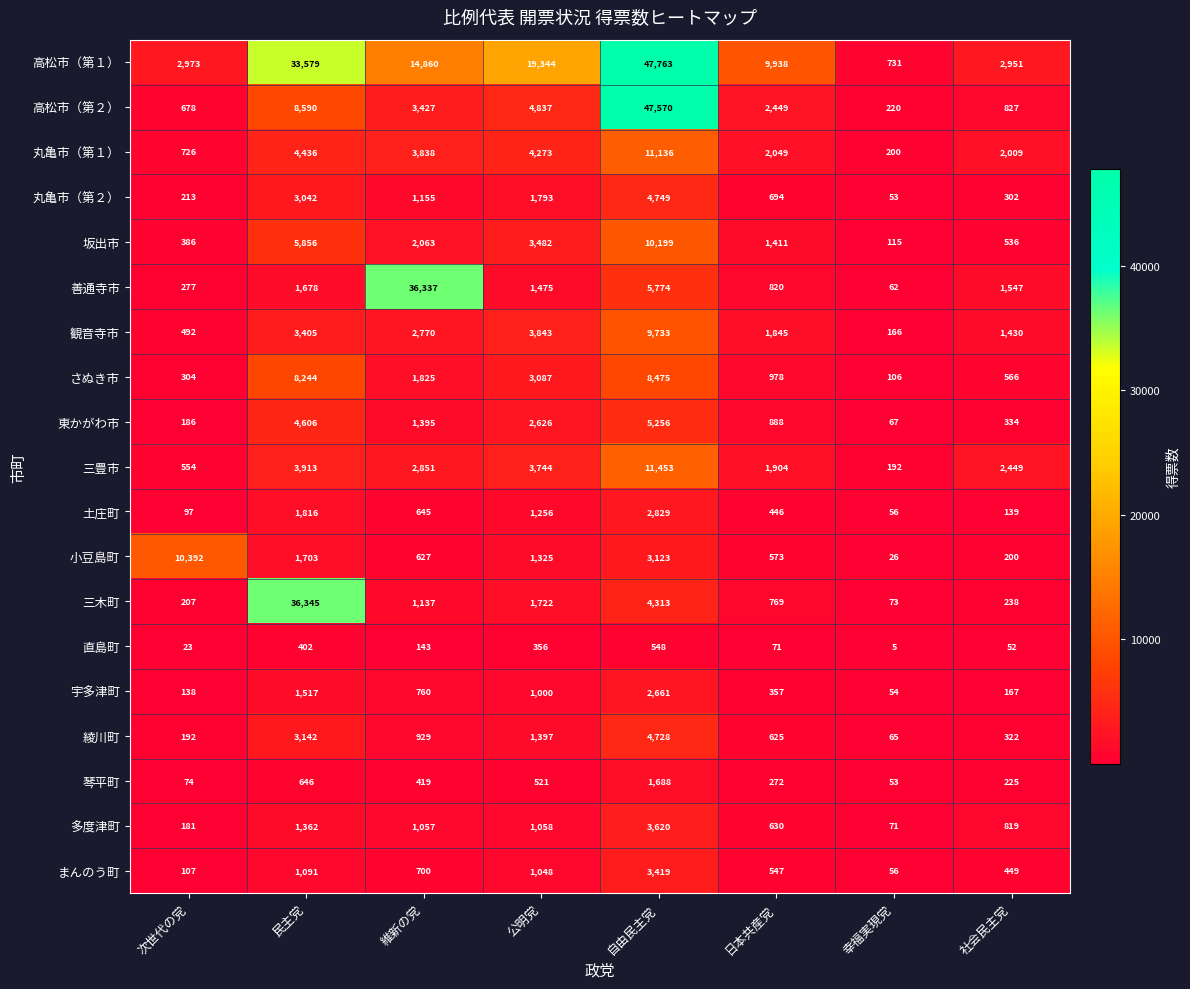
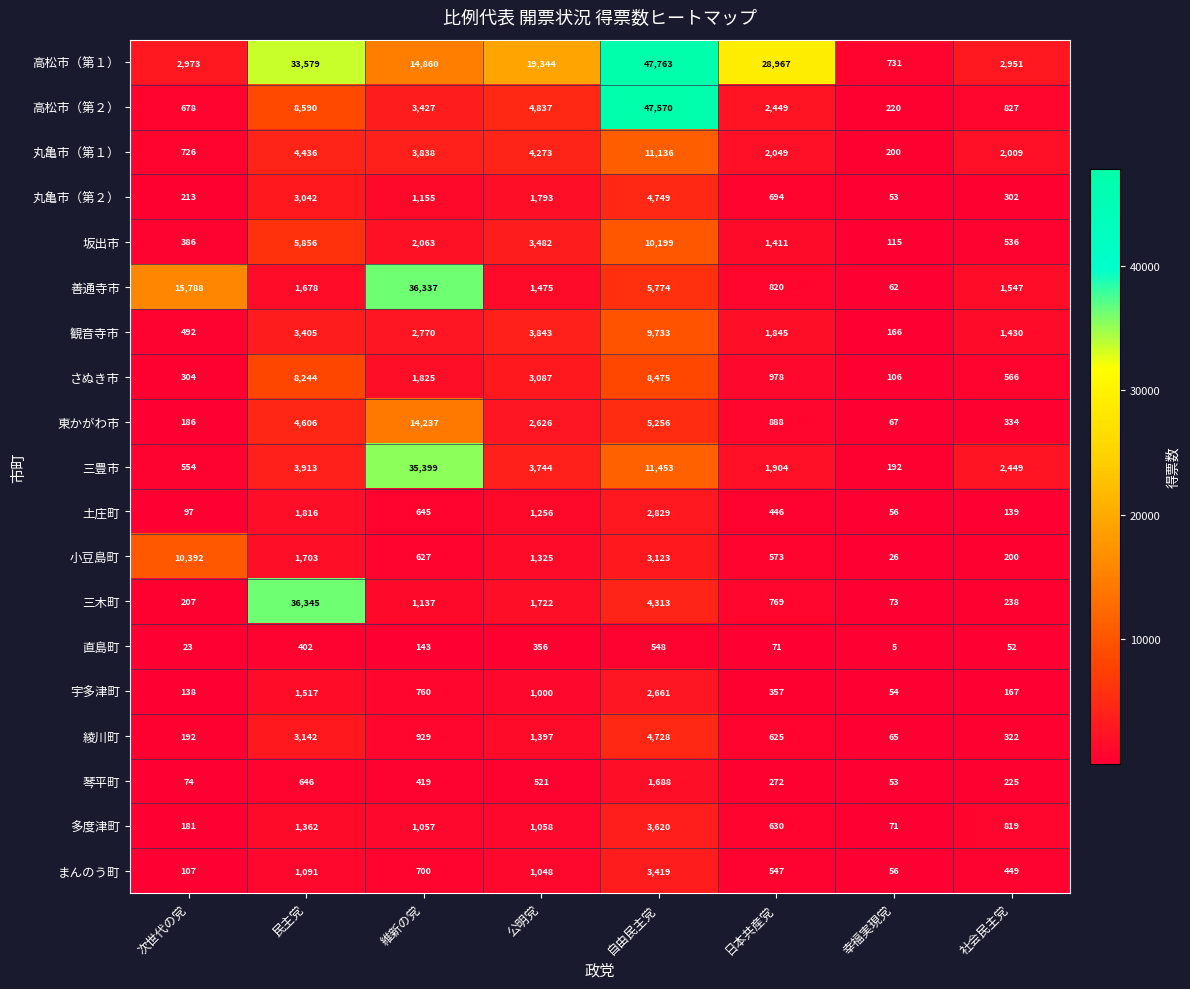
高松市（第１）, 日本共産党: 9,938 -> 28,967
善通寺市, 次世代の党: 277 -> 15,788
東かがわ市, 維新の党: 1,395 -> 14,237
三豊市, 維新の党: 2,851 -> 35,399
